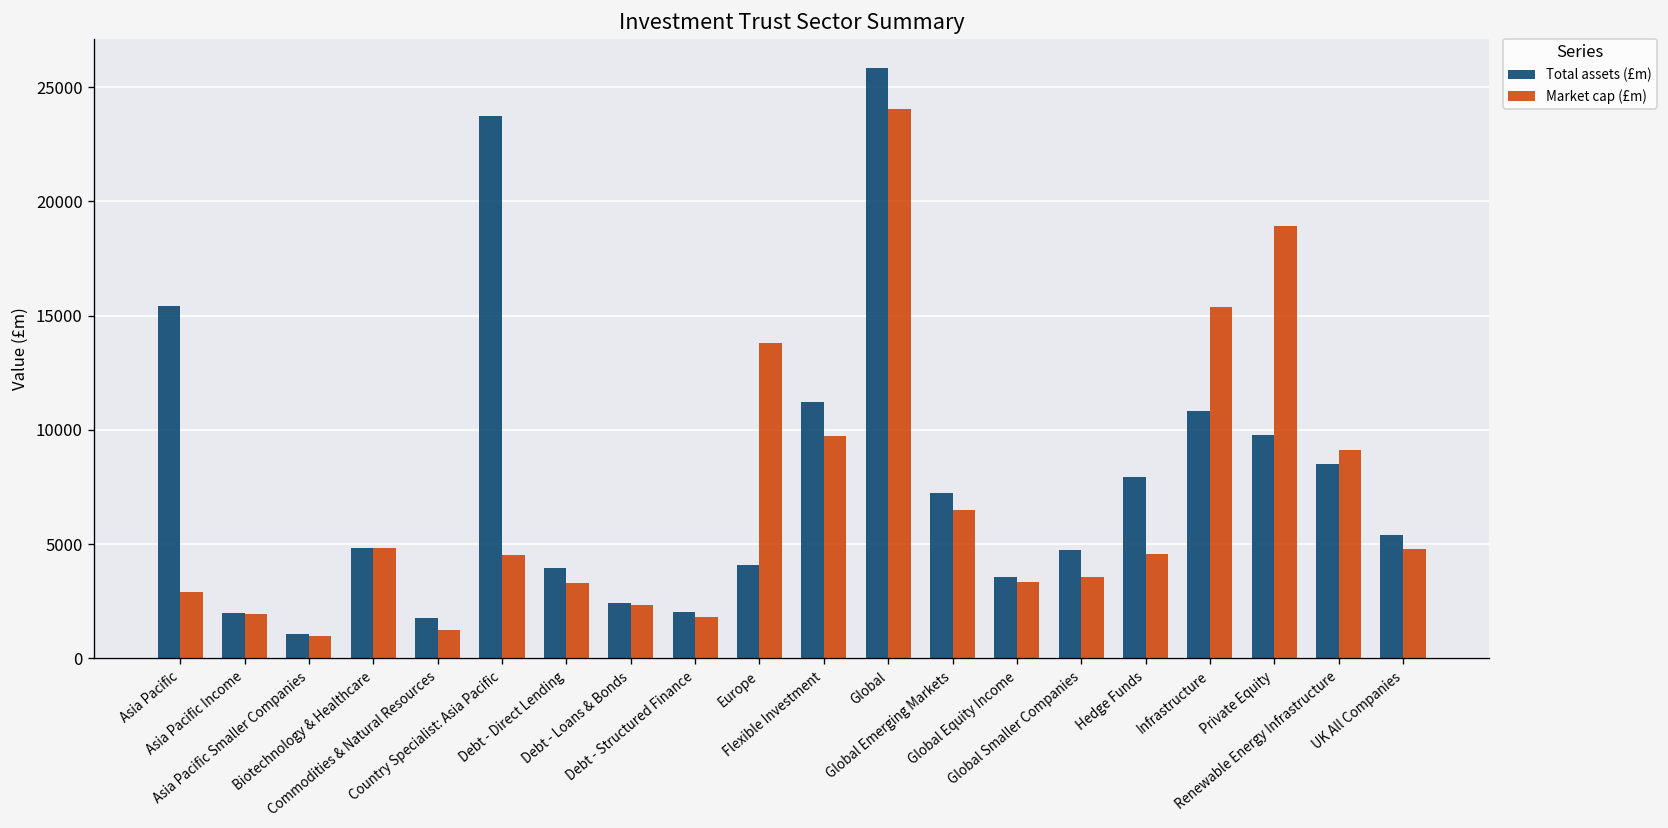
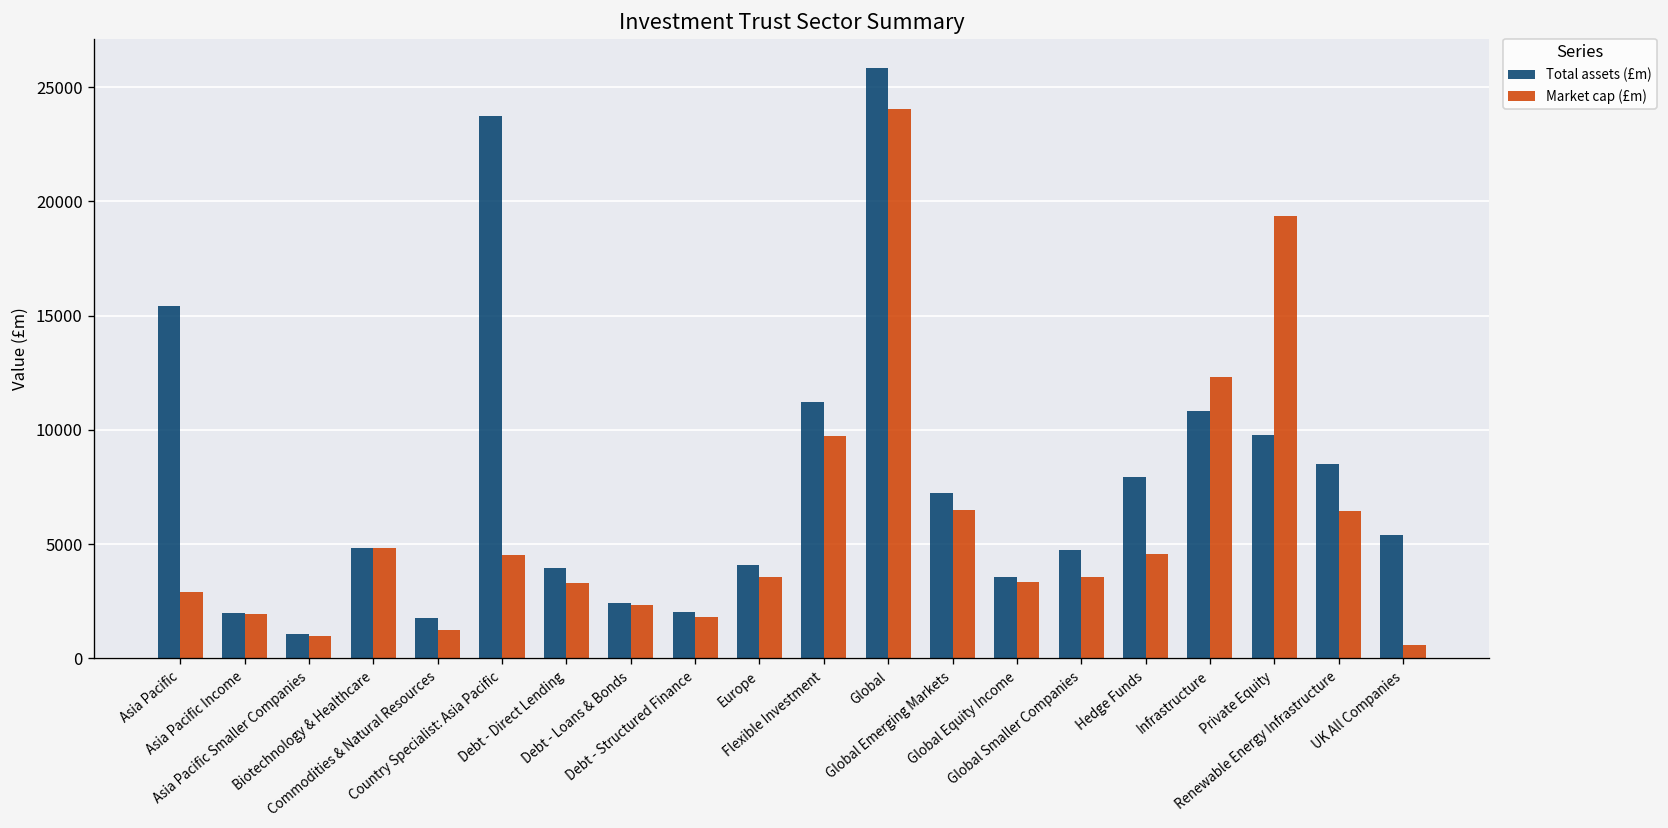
Market cap (£m), Europe: 13800 -> 3600
Market cap (£m), Infrastructure: 15400 -> 12300
Market cap (£m), Private Equity: 18900 -> 19400
Market cap (£m), Renewable Energy Infrastructure: 9100 -> 6500
Market cap (£m), UK All Companies: 4800 -> 600
